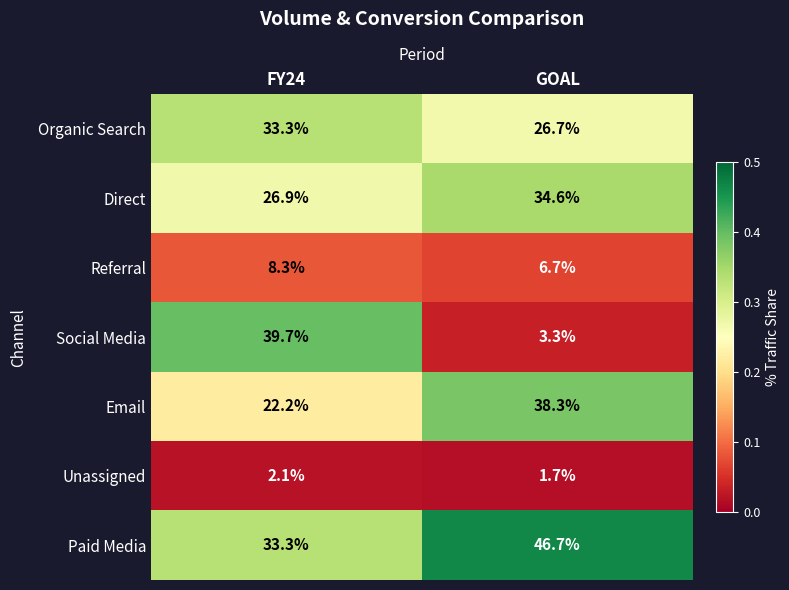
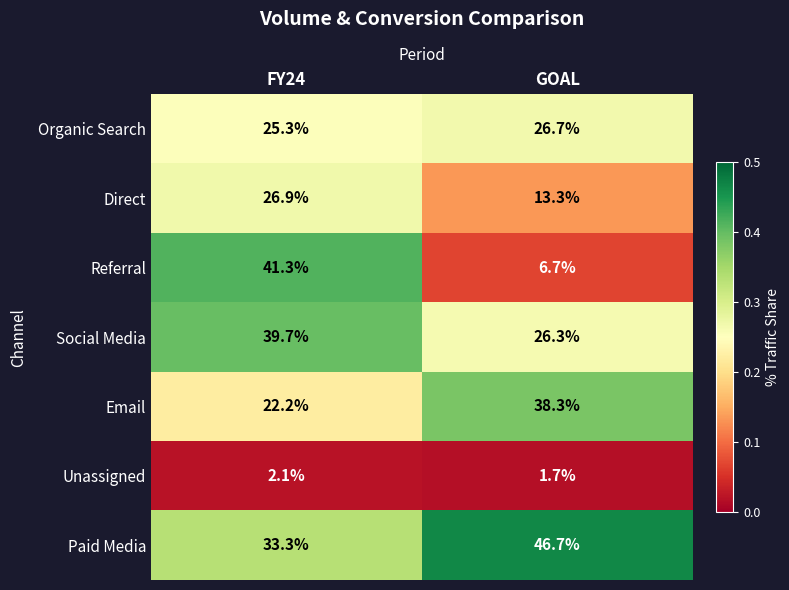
Organic Search, FY24: 33.3% -> 25.3%
Direct, GOAL: 34.6% -> 13.3%
Referral, FY24: 8.3% -> 41.3%
Social Media, GOAL: 3.3% -> 26.3%
